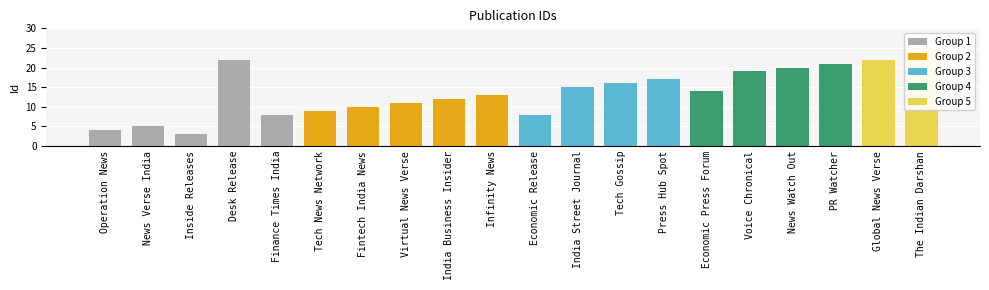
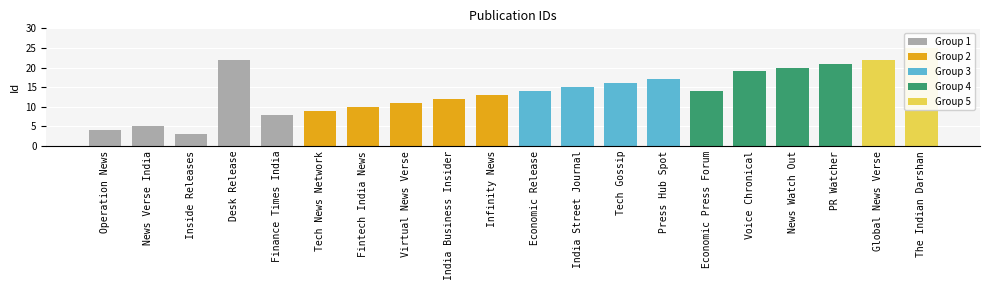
Economic Release: 8 -> 14
